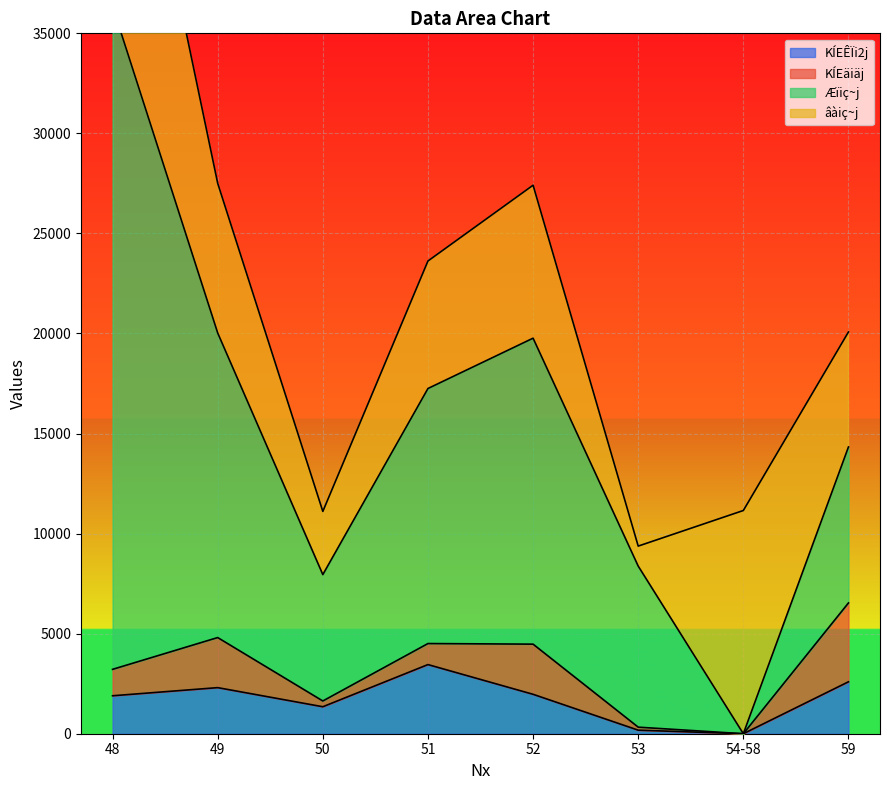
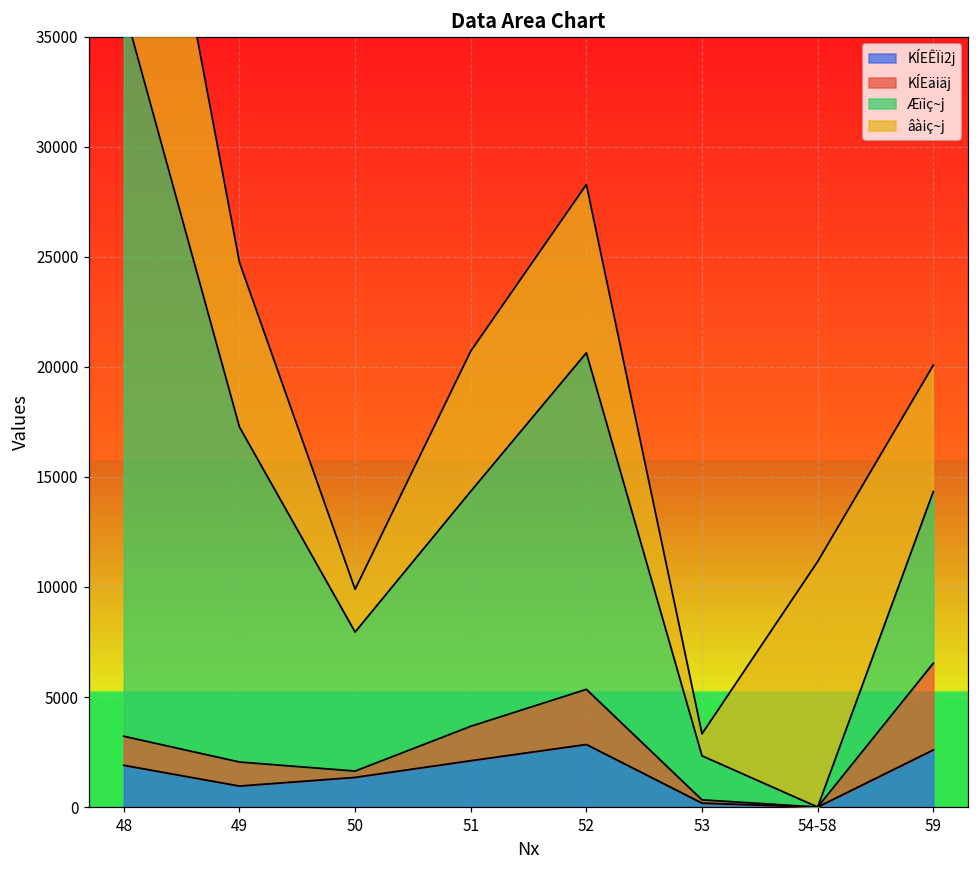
KÍEÊÏi2j, 49: 2300 -> 1000
KÍEäiäj, 49: 2500 -> 1100
âàiç~j, 50: 3200 -> 1900
KÍEÊÏi2j, 51: 3500 -> 2100
KÍEäiäj, 51: 1100 -> 1600
Æïiç~j, 51: 12700 -> 10700
KÍEÊÏi2j, 52: 2000 -> 2800
Æïiç~j, 53: 8000 -> 2000
